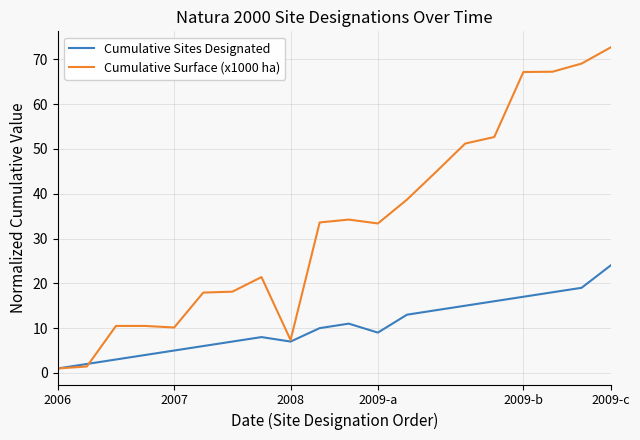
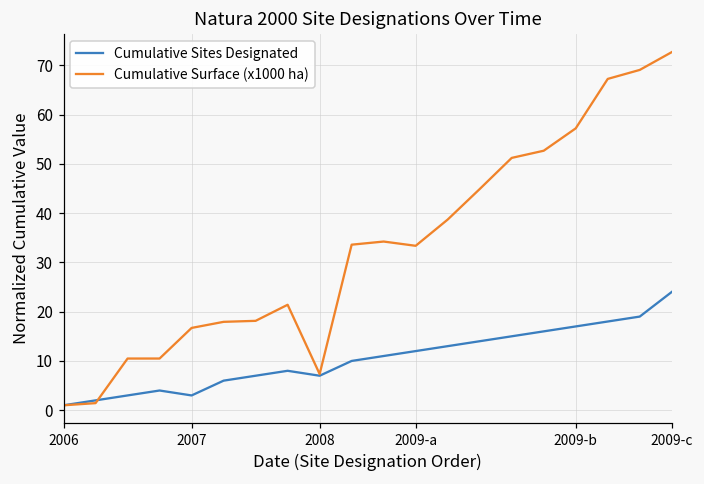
Cumulative Sites Designated, 2007: 5 -> 3
Cumulative Surface (x1000 ha), 2007: 10 -> 17
Cumulative Sites Designated, 2009-a: 9 -> 12
Cumulative Surface (x1000 ha), 2009-b: 67 -> 57
